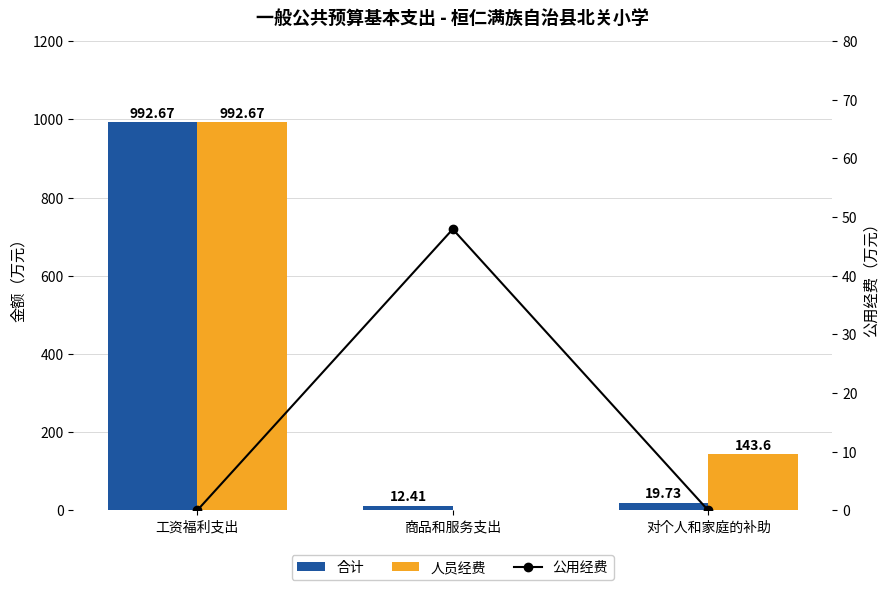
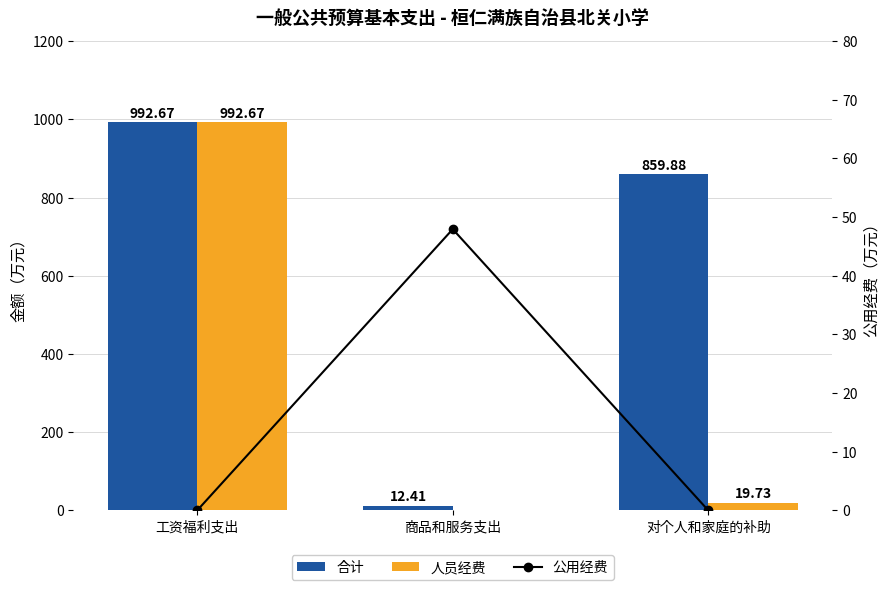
合计, 对个人和家庭的补助: 19.73 -> 859.88
人员经费, 对个人和家庭的补助: 143.6 -> 19.73
